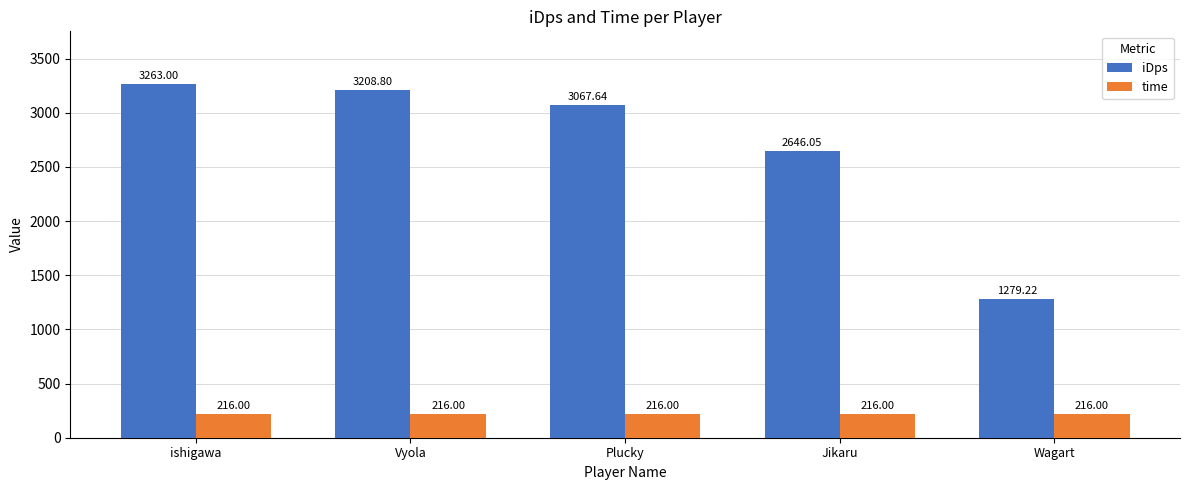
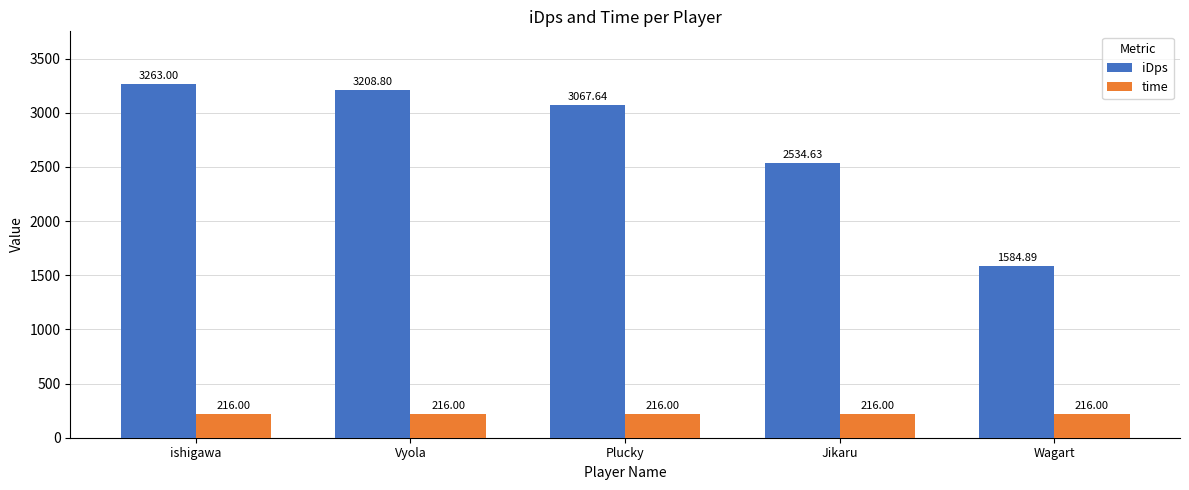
iDps, Jikaru: 2646.05 -> 2534.63
iDps, Wagart: 1279.22 -> 1584.89
